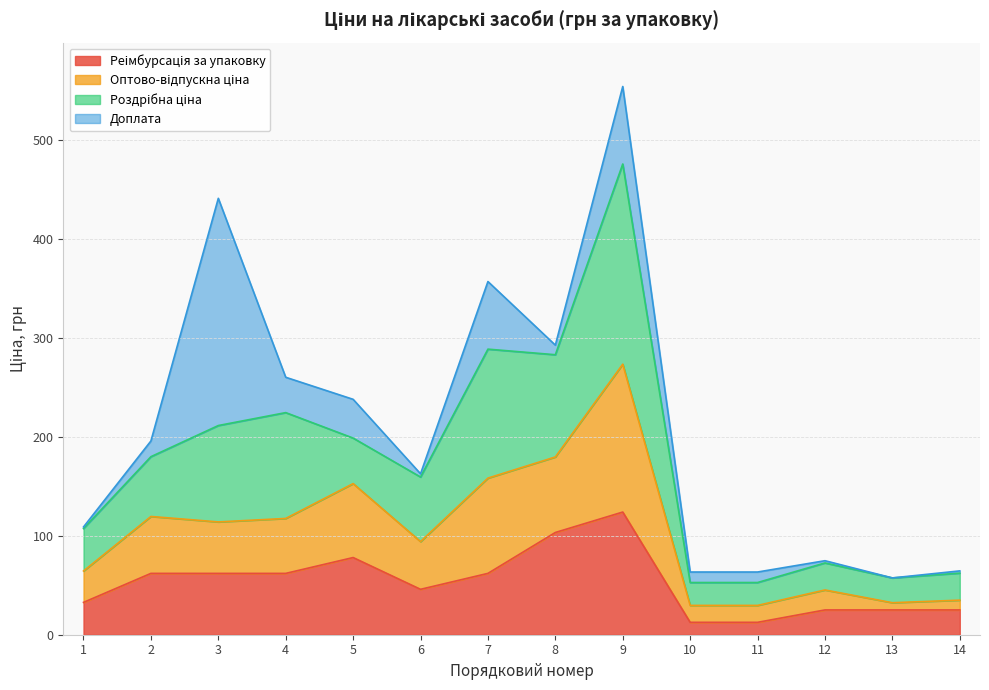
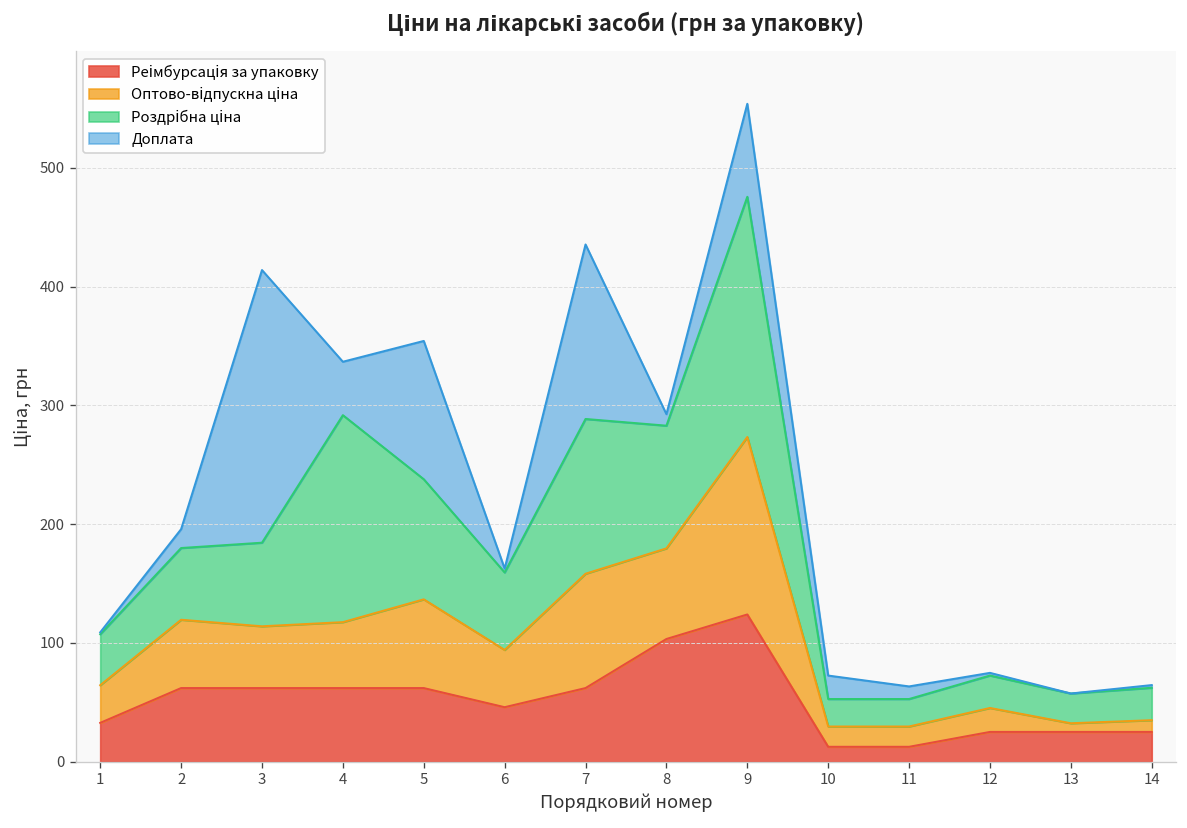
Роздрібна ціна, 3: 100 -> 70
Роздрібна ціна, 4: 110 -> 170
Доплата, 4: 36 -> 45
Реімбурсація за упаковку, 5: 80 -> 60
Роздрібна ціна, 5: 50 -> 100
Доплата, 5: 40 -> 120
Доплата, 7: 70 -> 150
Доплата, 10: 10 -> 20
